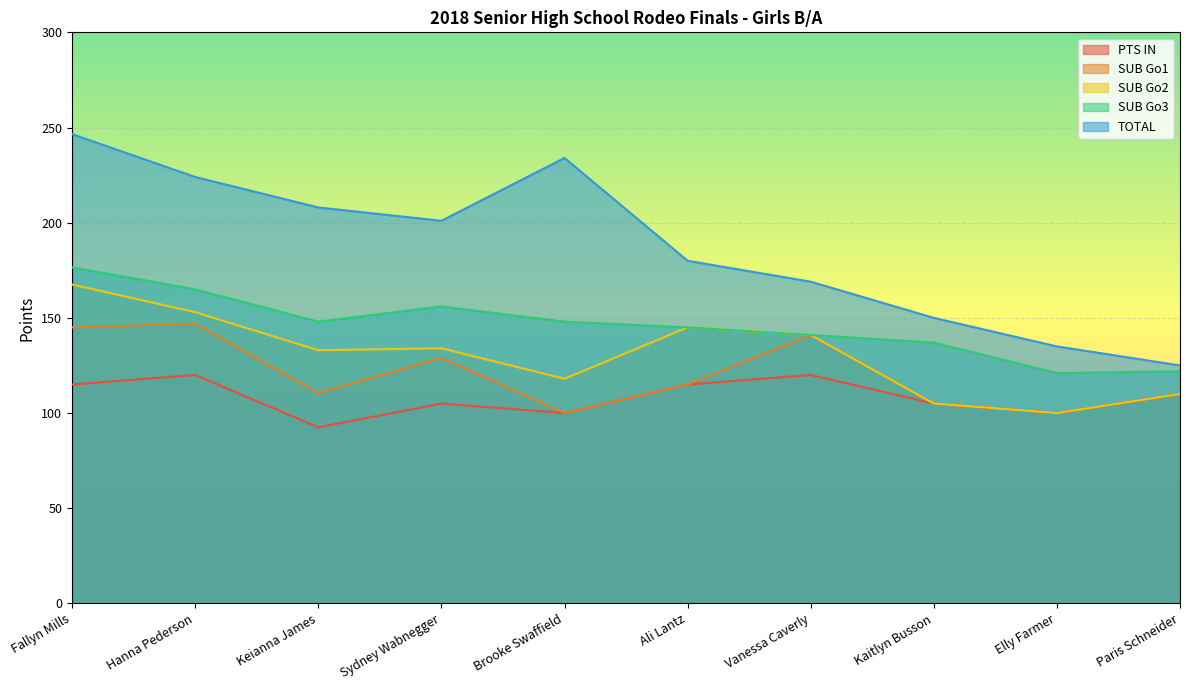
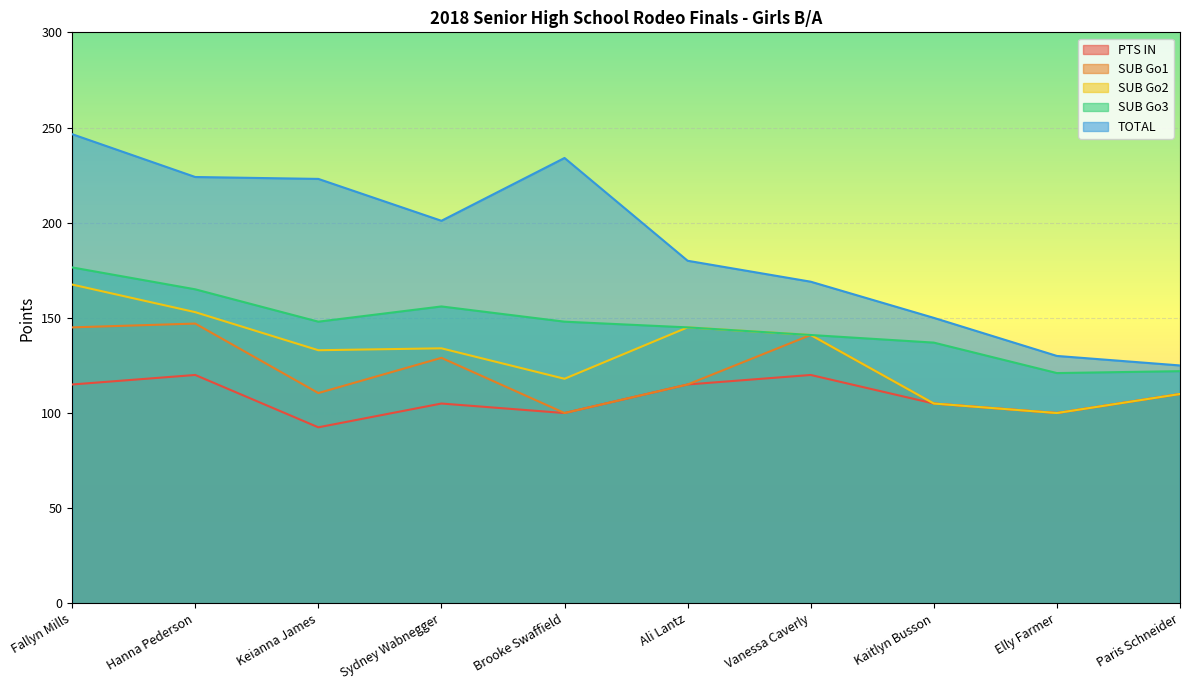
TOTAL, Keianna James: 208 -> 223
TOTAL, Elly Farmer: 135 -> 130
